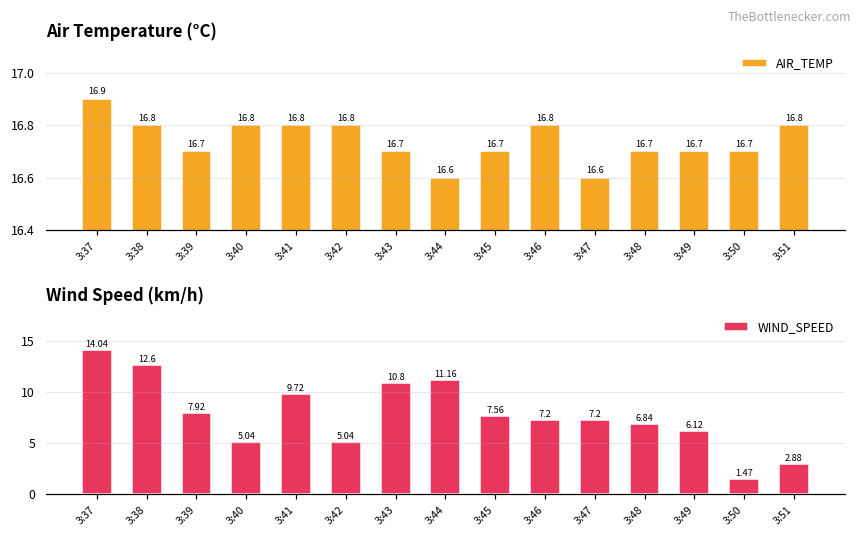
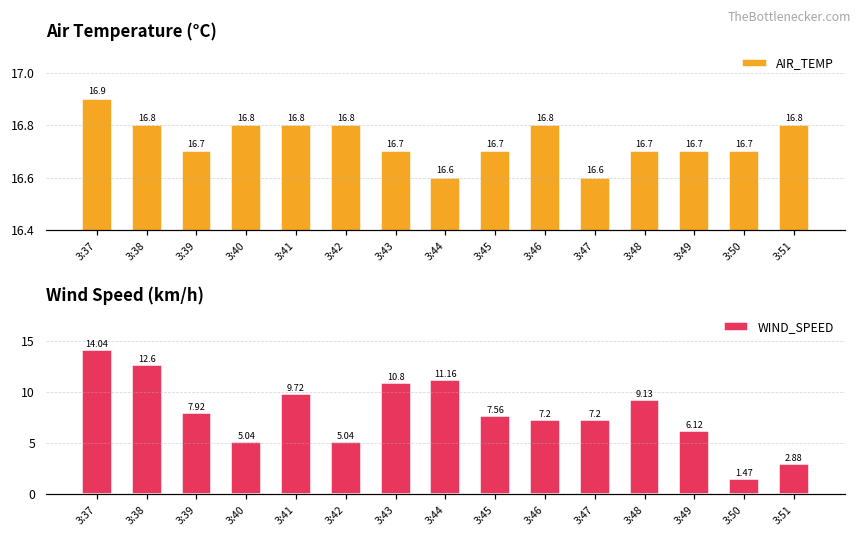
Wind Speed (km/h), 3:48: 6.84 -> 9.13
